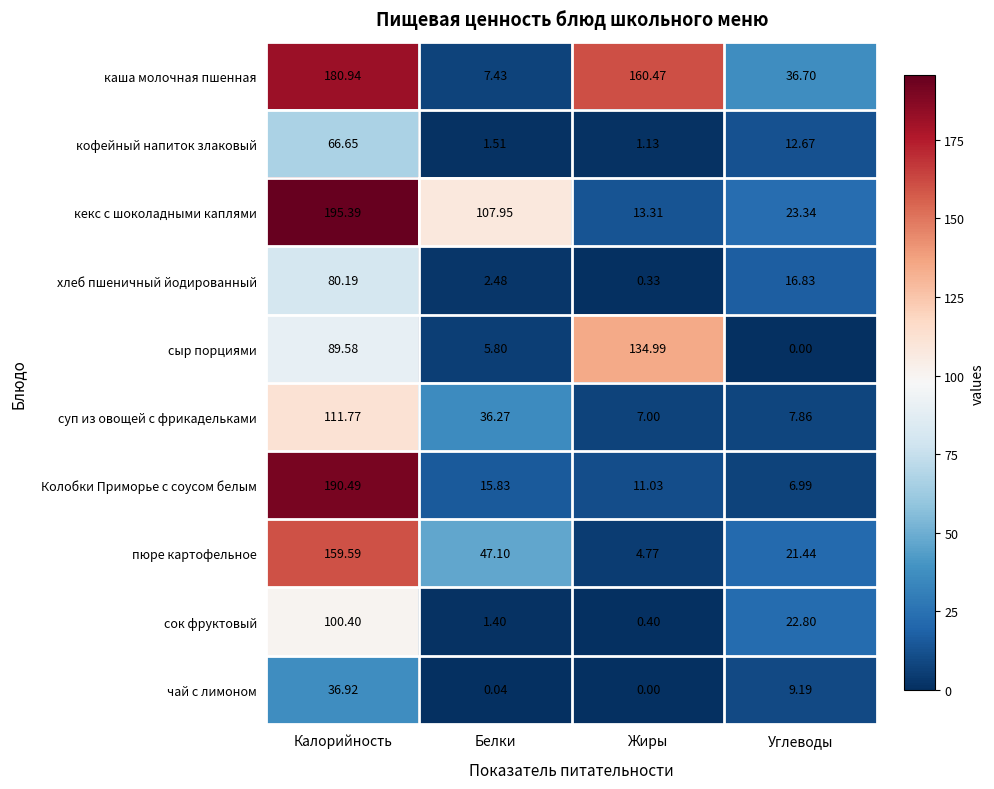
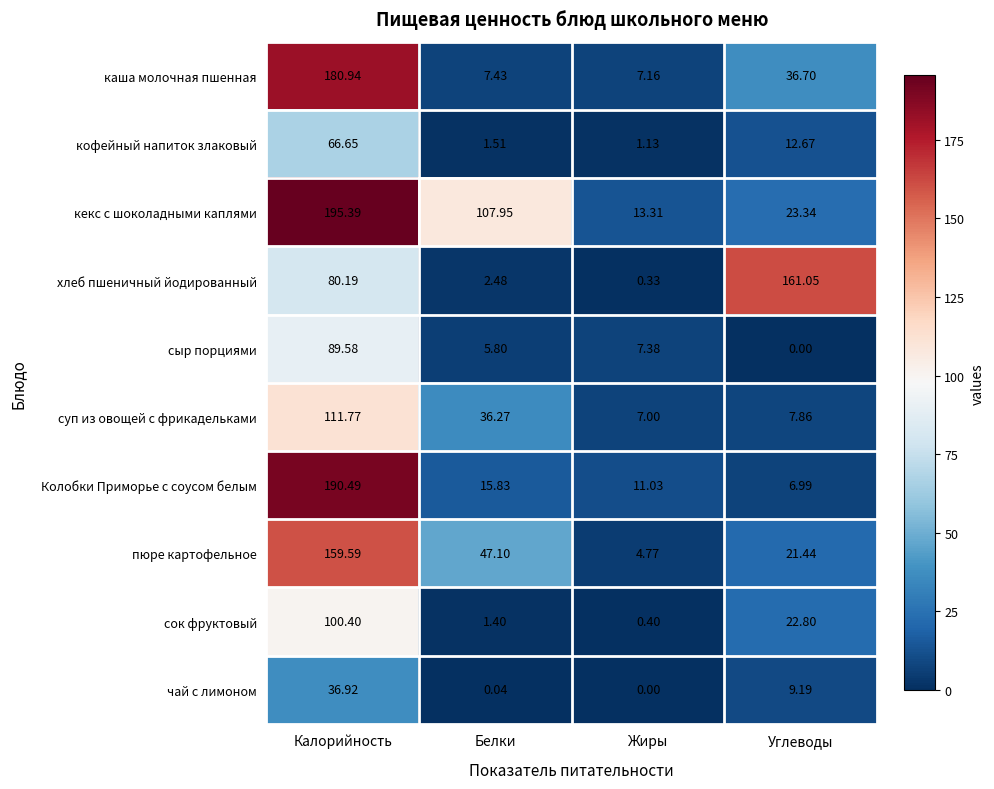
каша молочная пшенная, Жиры: 160.47 -> 7.16
хлеб пшеничный йодированный, Углеводы: 16.83 -> 161.05
сыр порциями, Жиры: 134.99 -> 7.38
